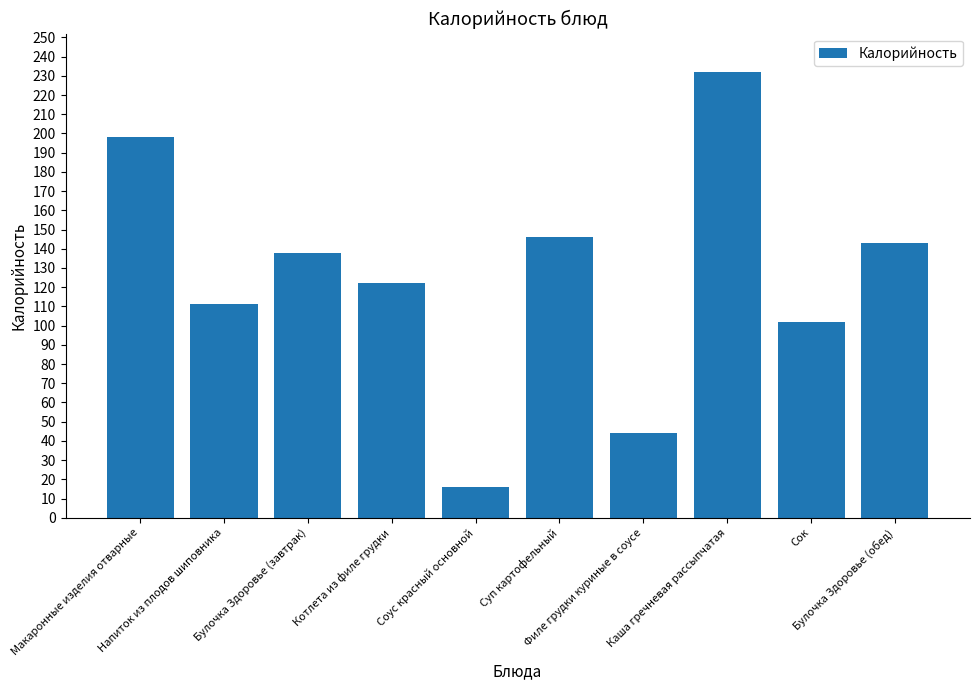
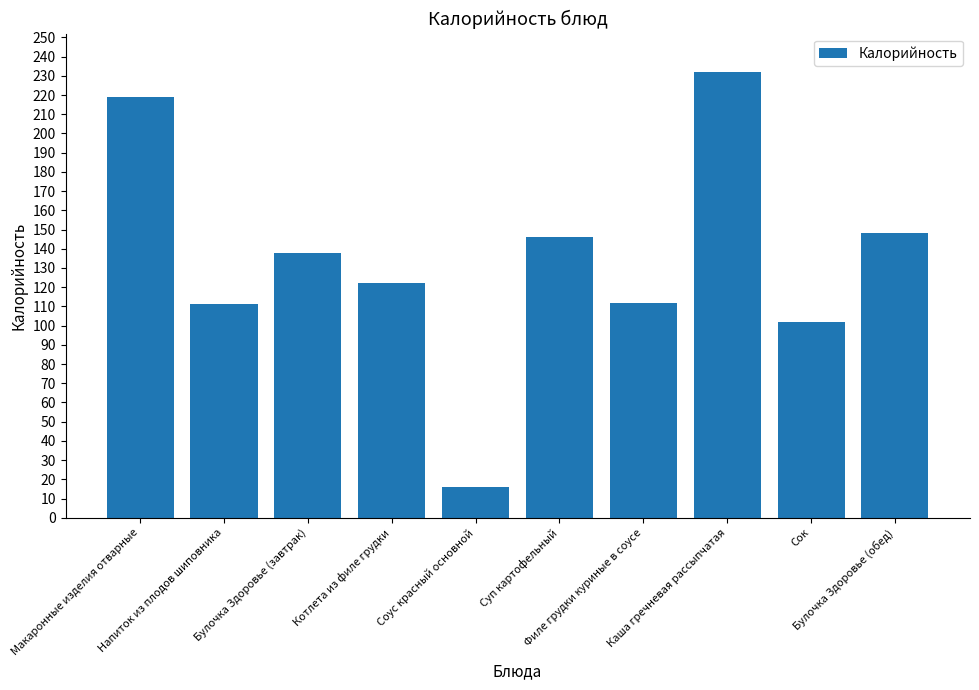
Макаронные изделия отварные: 198 -> 219
Филе грудки куриные в соусе: 44 -> 112
Булочка Здоровье (обед): 143 -> 148
